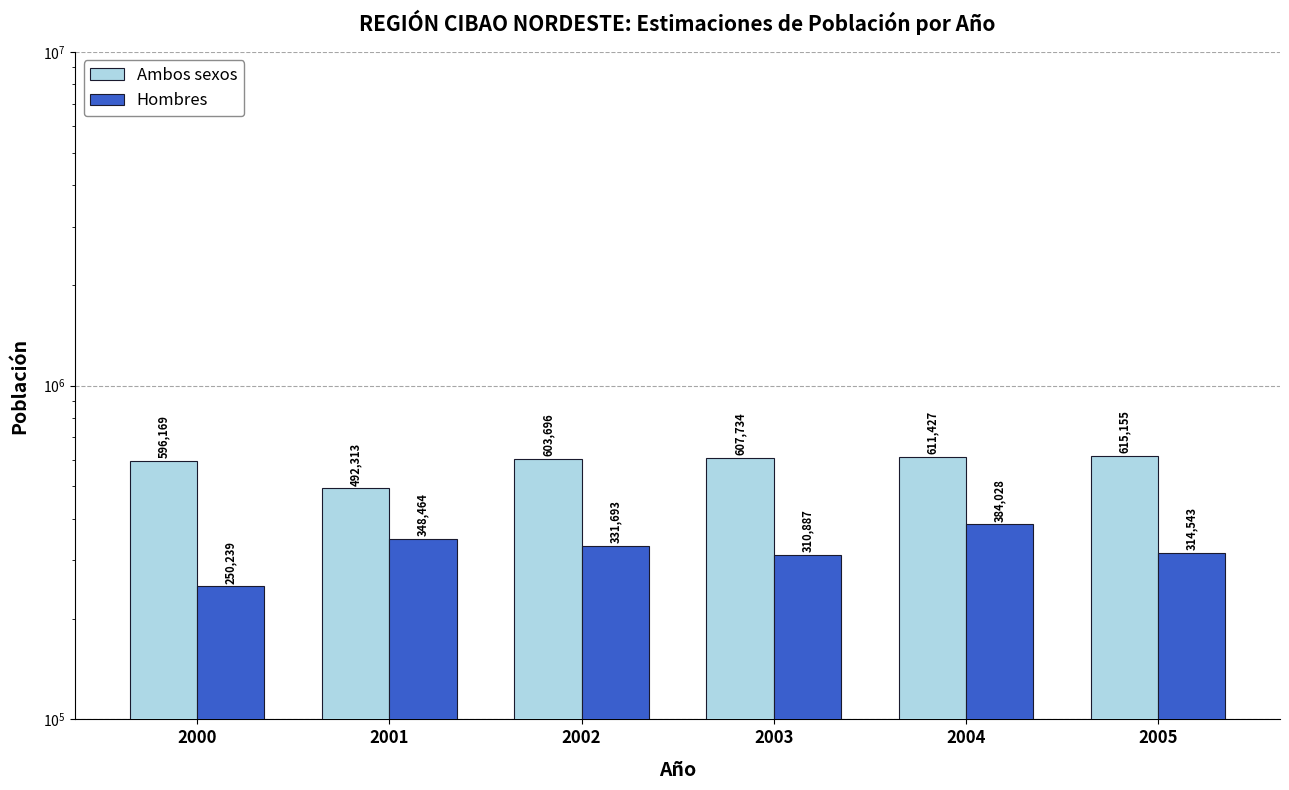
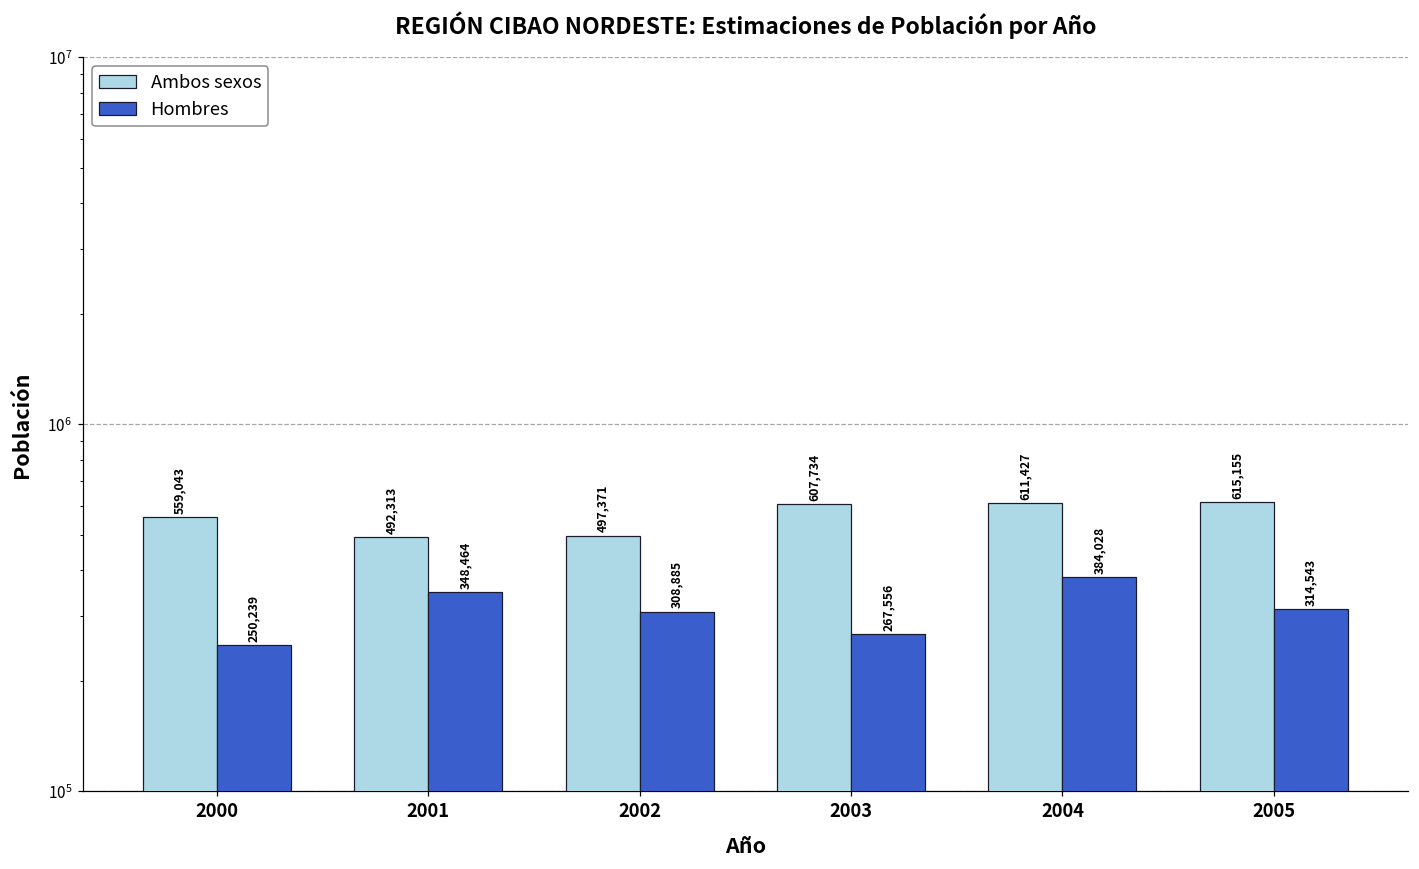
Ambos sexos, 2000: 596,169 -> 559,043
Ambos sexos, 2002: 603,696 -> 497,371
Hombres, 2002: 331,693 -> 308,885
Hombres, 2003: 310,887 -> 267,556
